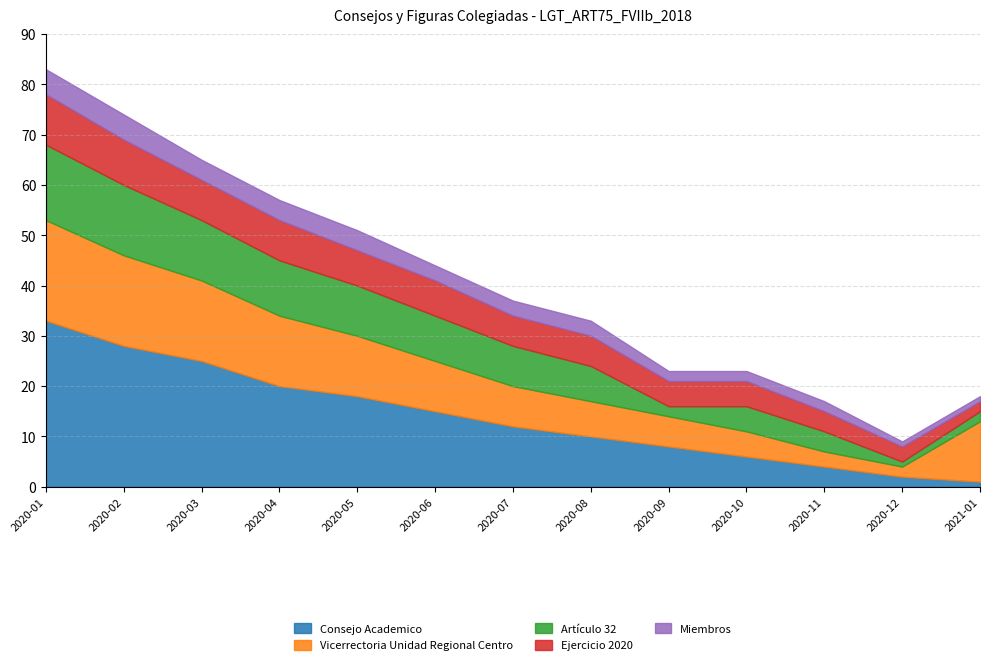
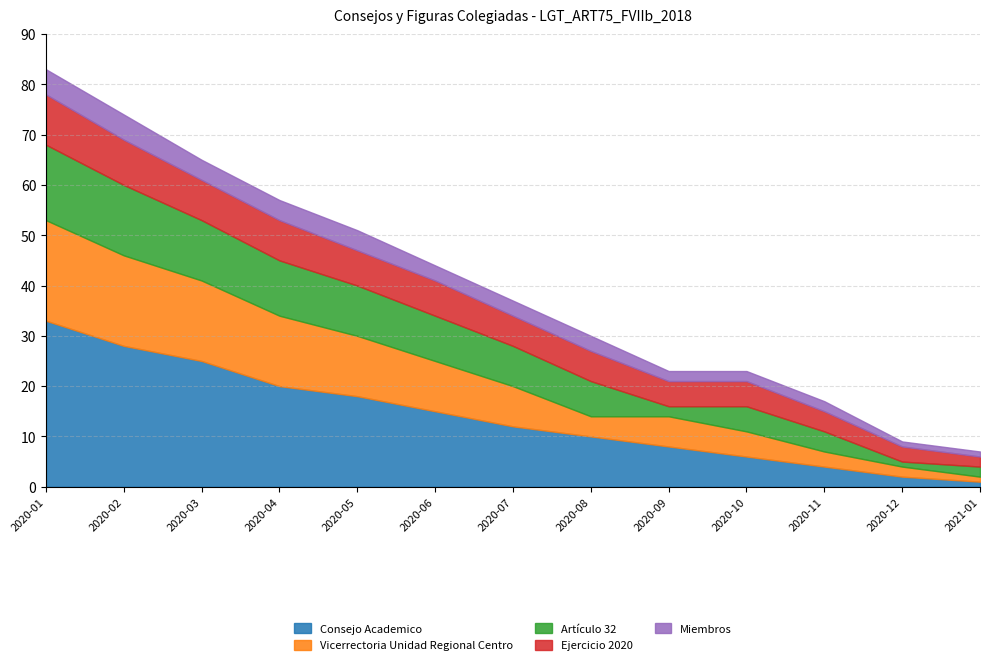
Vicerrectoria Unidad Regional Centro, 2020-08: 7 -> 4
Vicerrectoria Unidad Regional Centro, 2021-01: 12 -> 1
